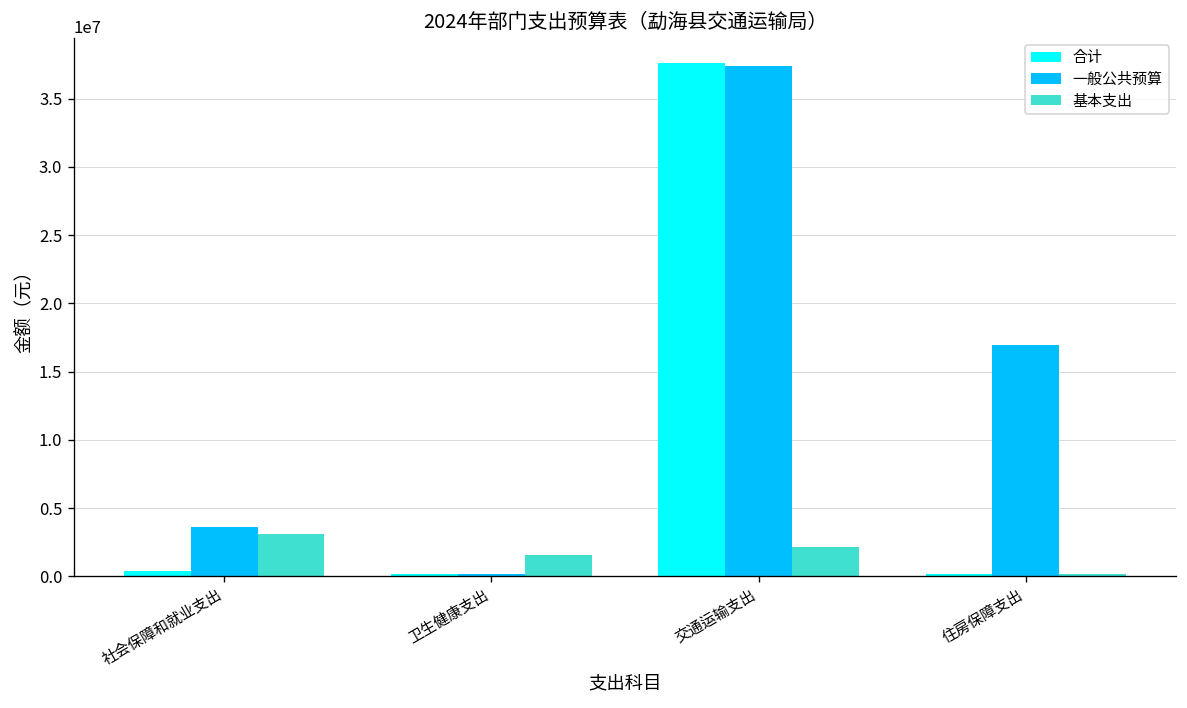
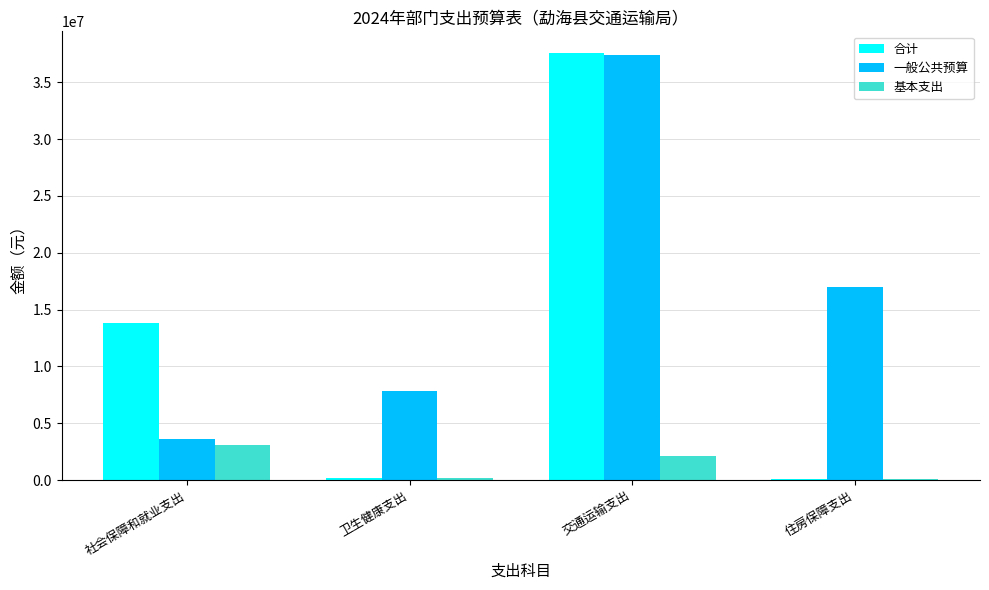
合计, 社会保障和就业支出: 400000 -> 13800000
一般公共预算, 卫生健康支出: 200000 -> 7900000
基本支出, 卫生健康支出: 1500000 -> 200000
